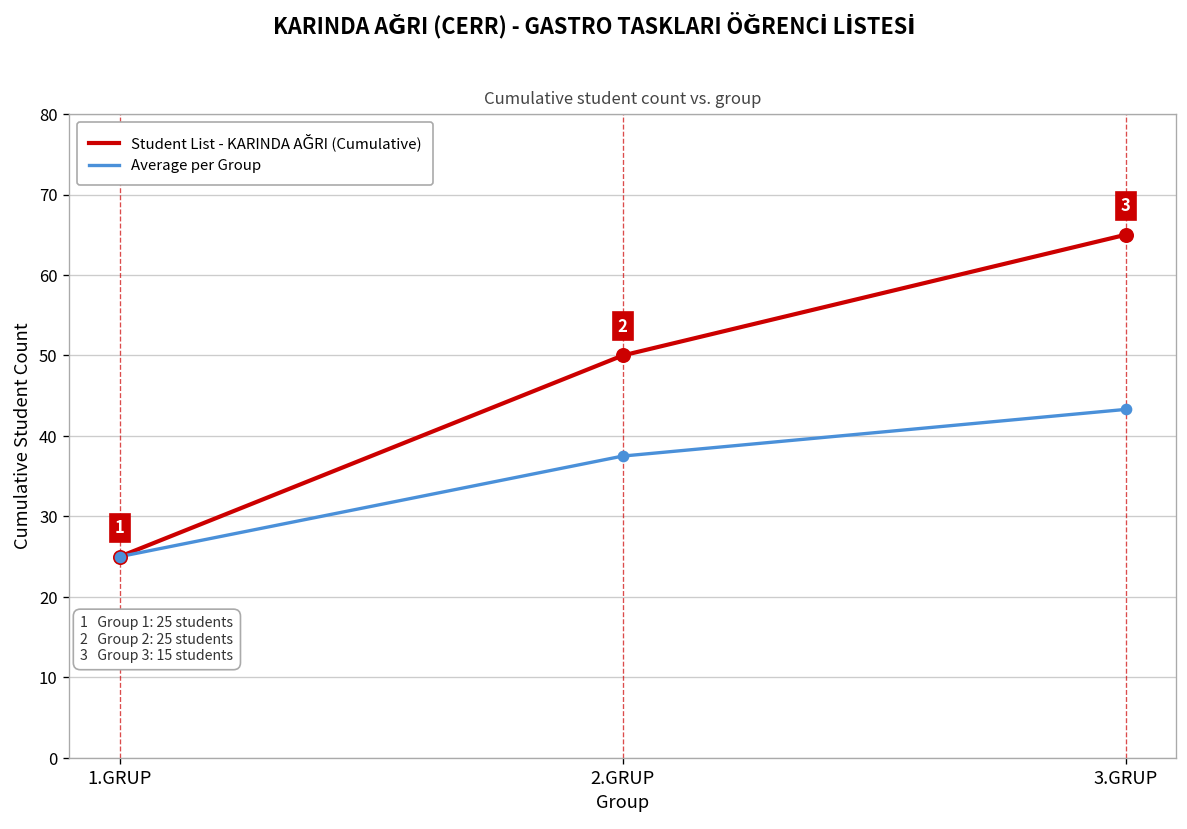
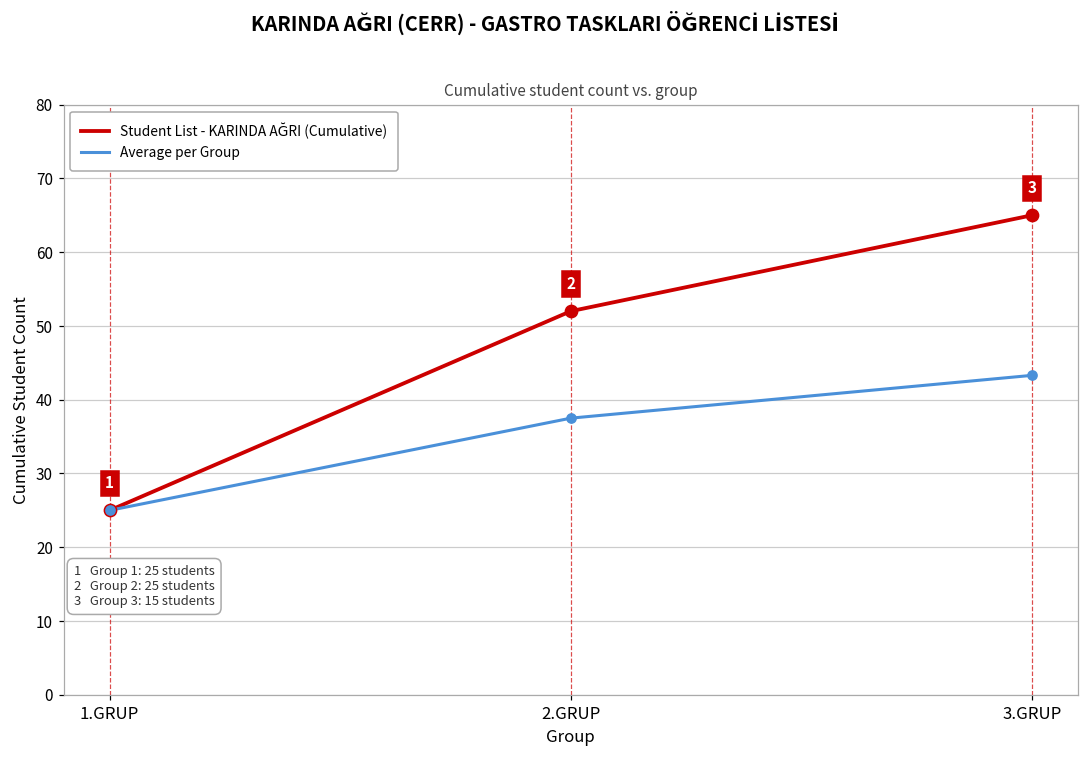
Student List - KARINDA AĞRI (Cumulative), 2.GRUP: 50 -> 52
